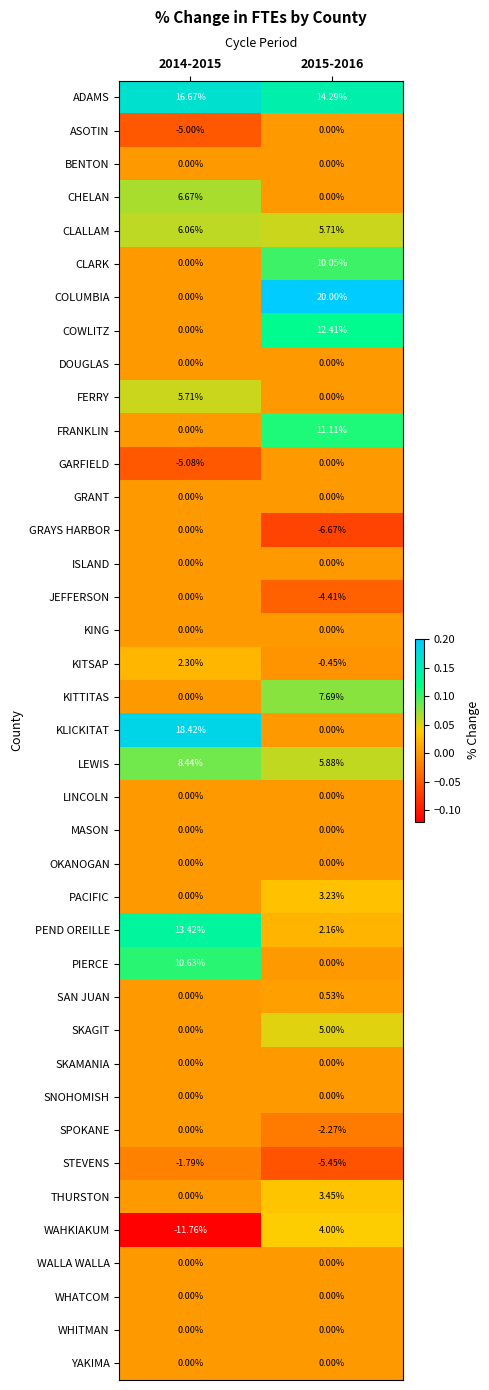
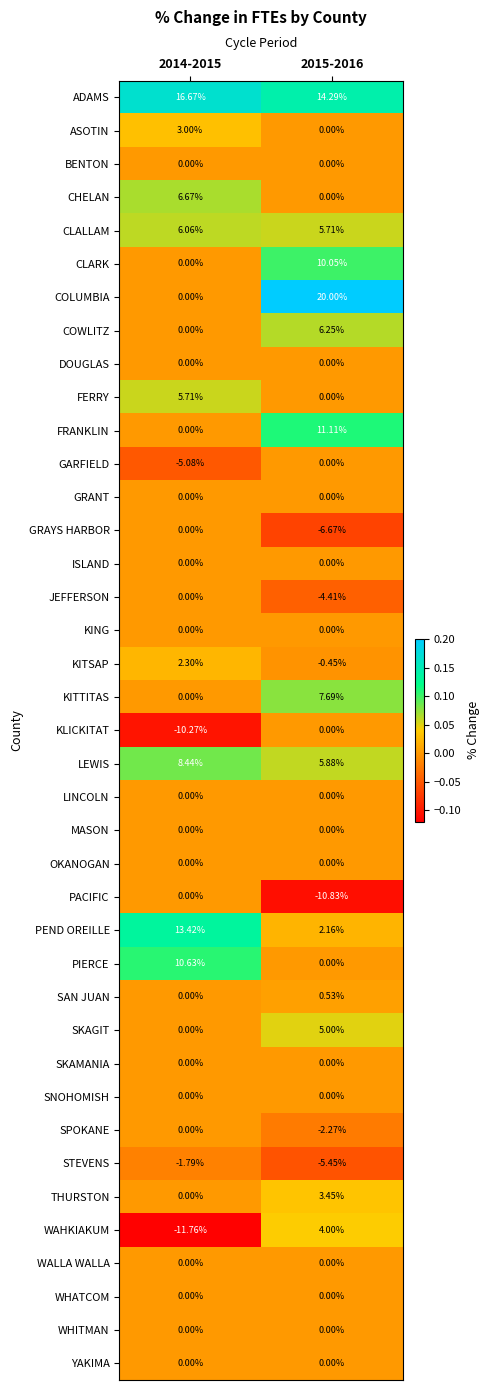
ASOTIN, 2014-2015: -5.00% -> 3.00%
COWLITZ, 2015-2016: 12.41% -> 6.25%
KLICKITAT, 2014-2015: 18.42% -> -10.27%
PACIFIC, 2015-2016: 3.23% -> -10.83%
